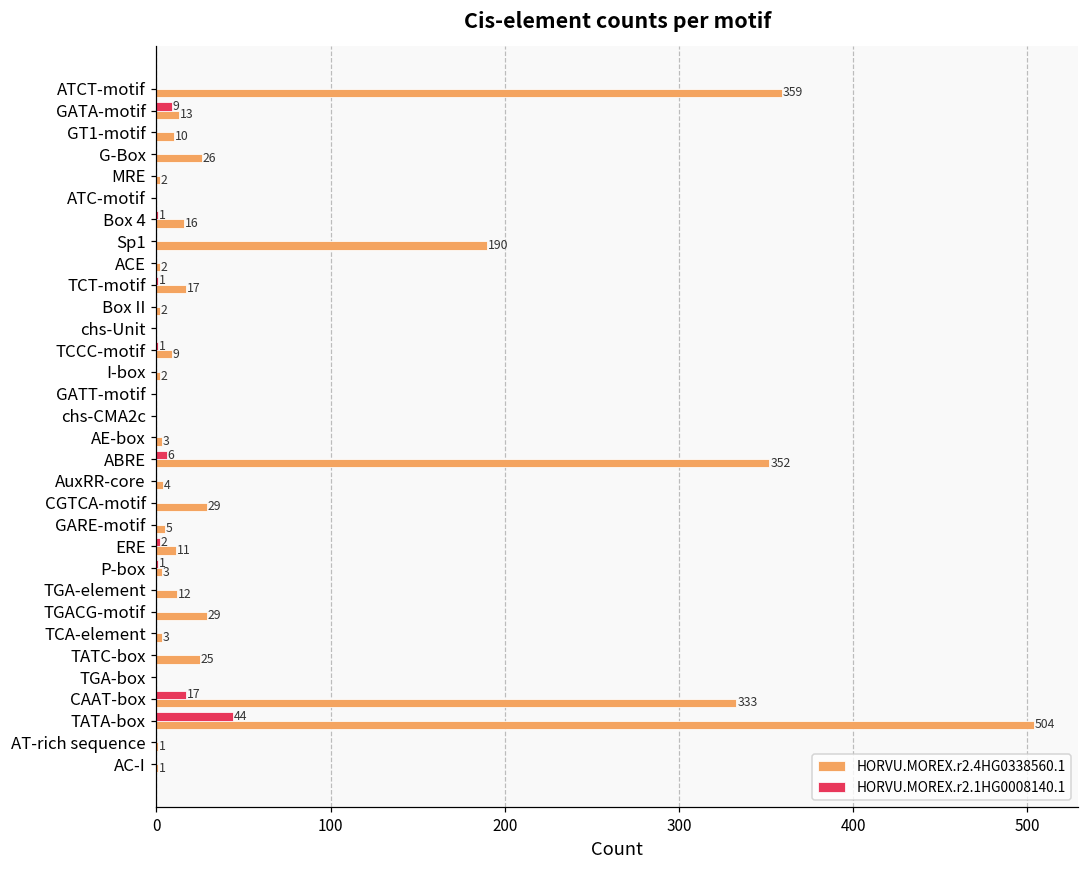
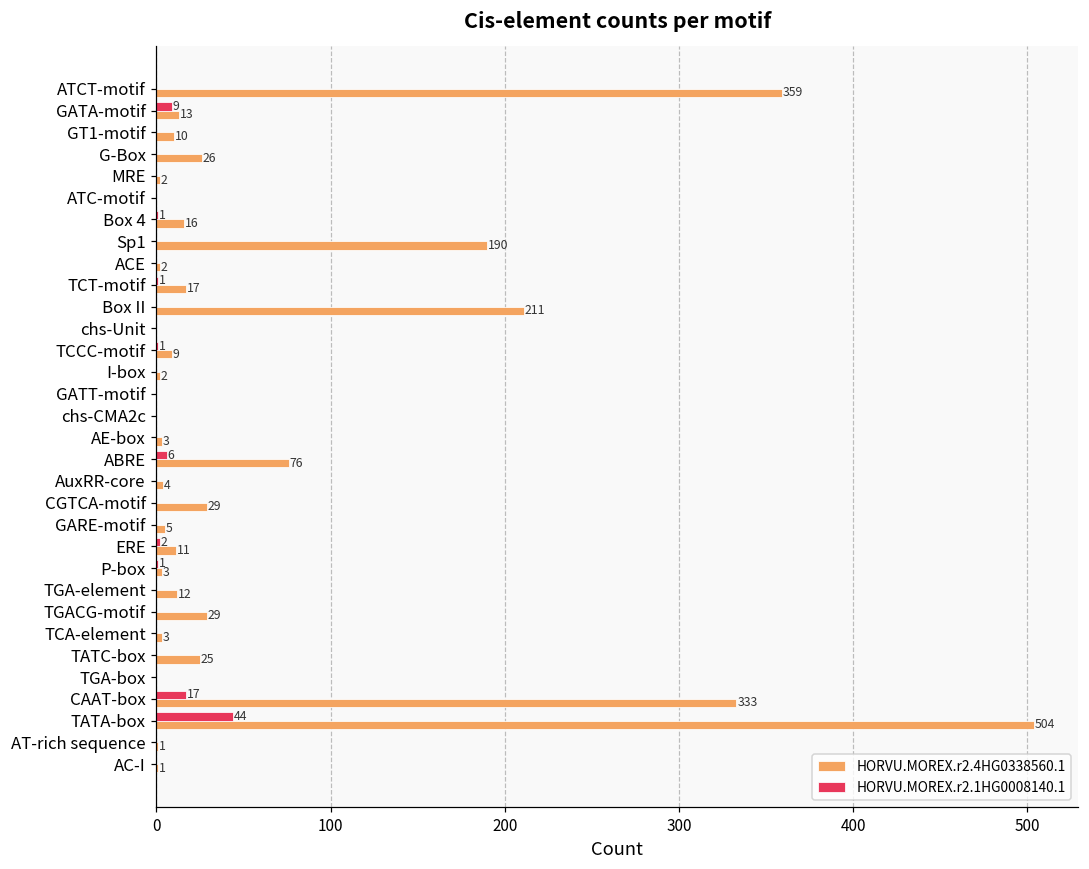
HORVU.MOREX.r2.4HG0338560.1, Box II: 2 -> 211
HORVU.MOREX.r2.4HG0338560.1, ABRE: 352 -> 76
